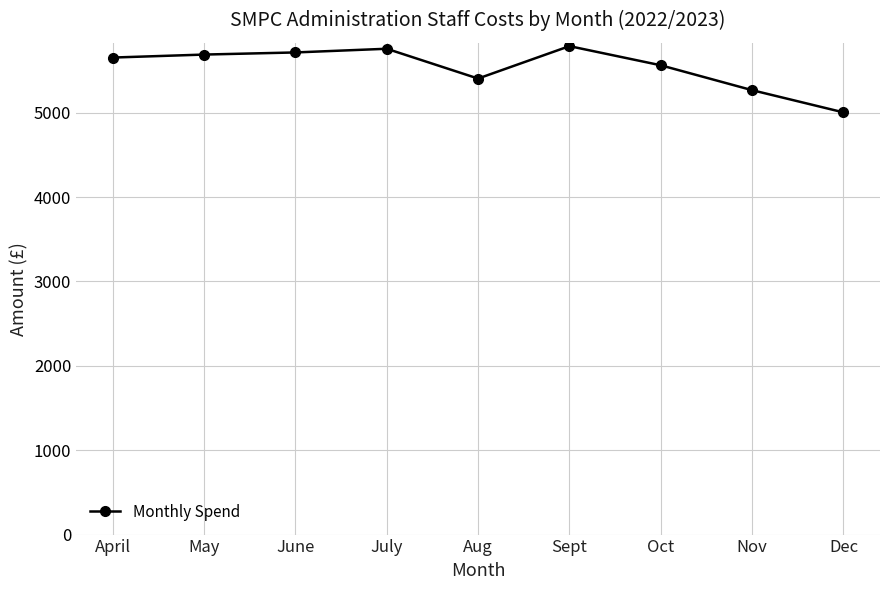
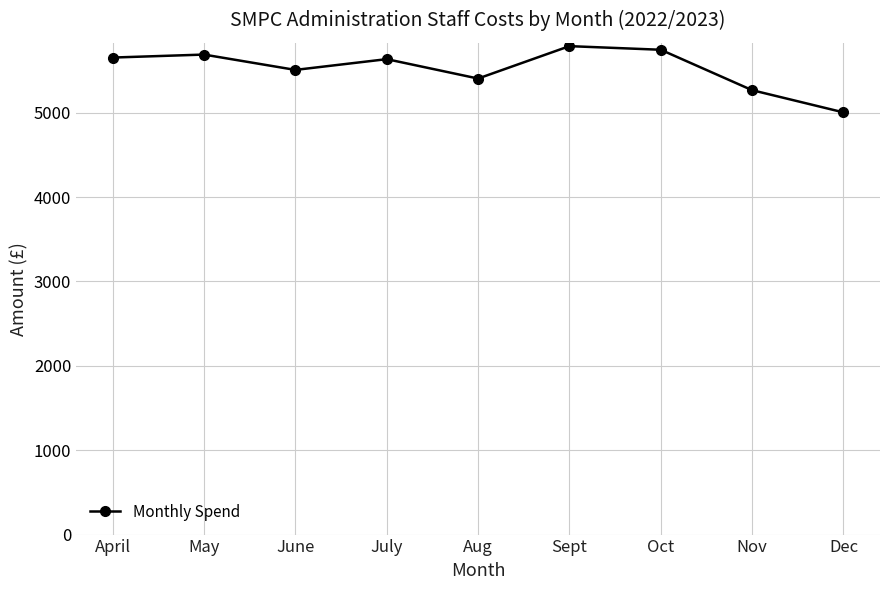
June: 5700 -> 5500
July: 5800 -> 5600
Oct: 5600 -> 5700
